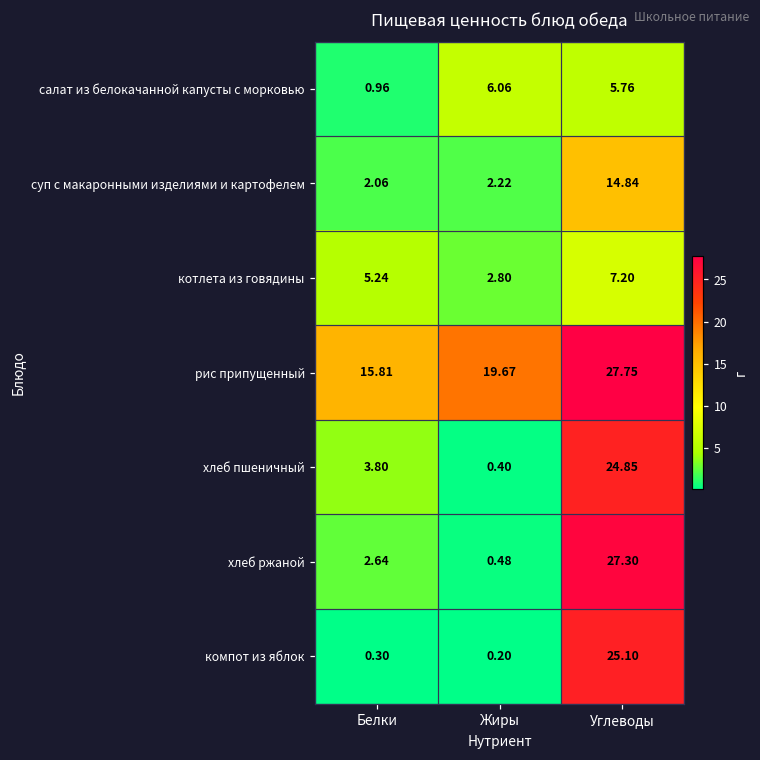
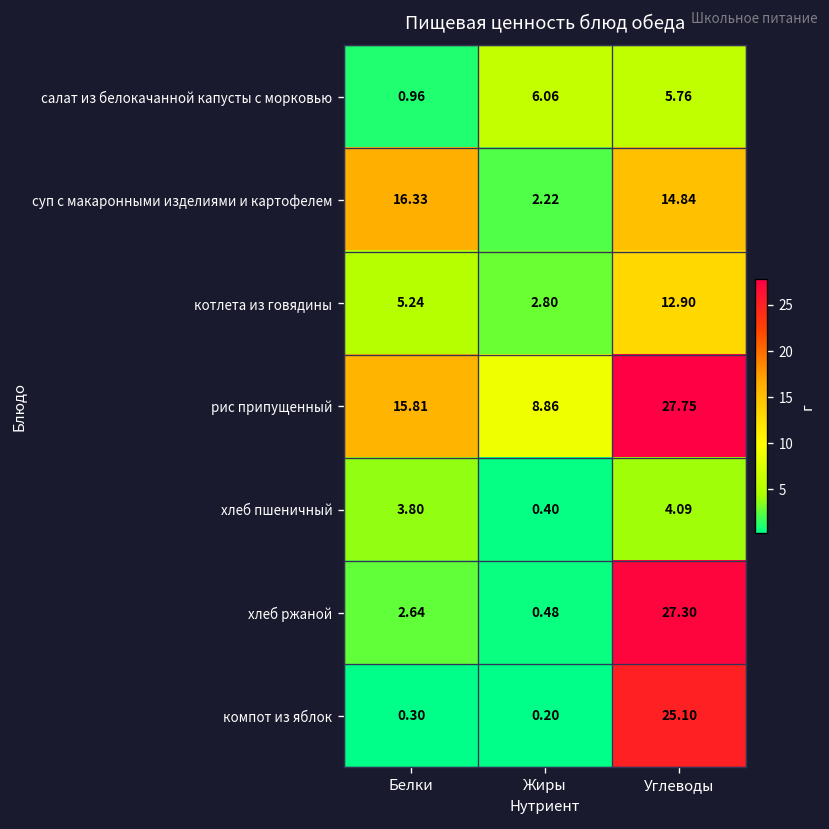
суп с макаронными изделиями и картофелем, Белки: 2.06 -> 16.33
котлета из говядины, Углеводы: 7.20 -> 12.90
рис припущенный, Жиры: 19.67 -> 8.86
хлеб пшеничный, Углеводы: 24.85 -> 4.09
